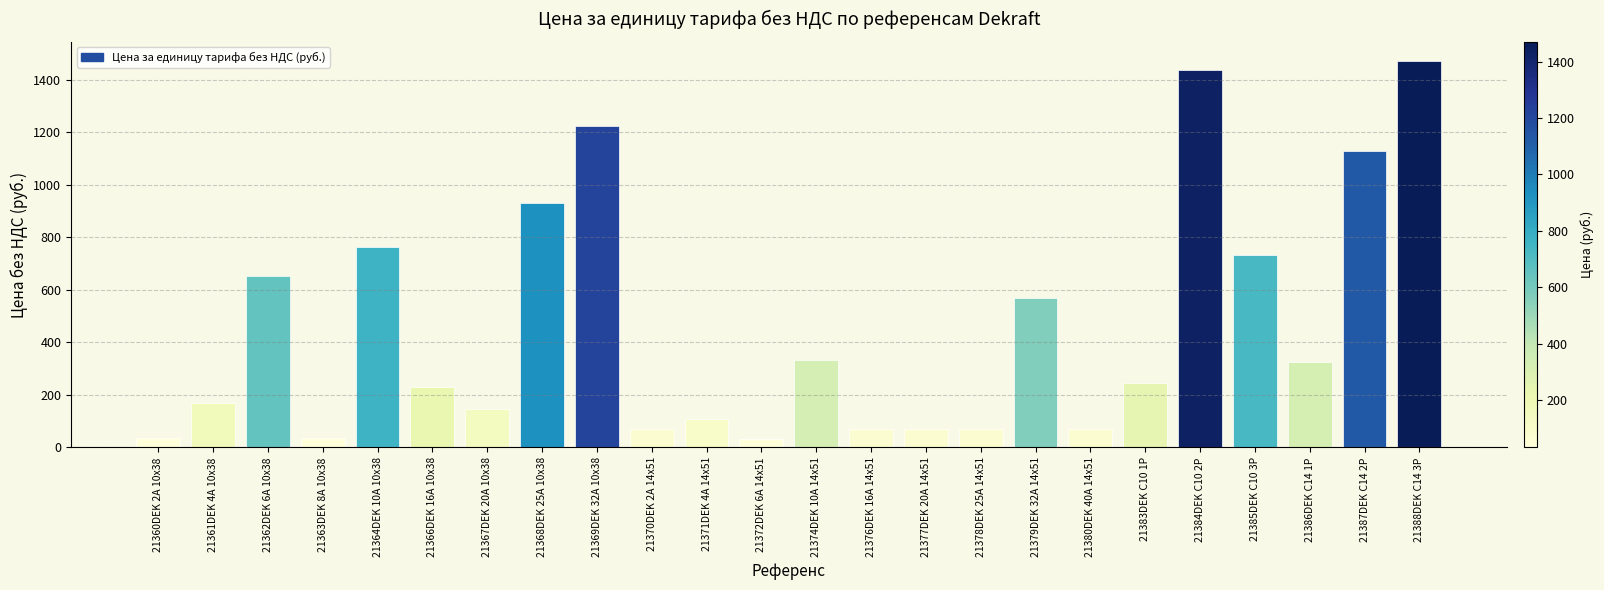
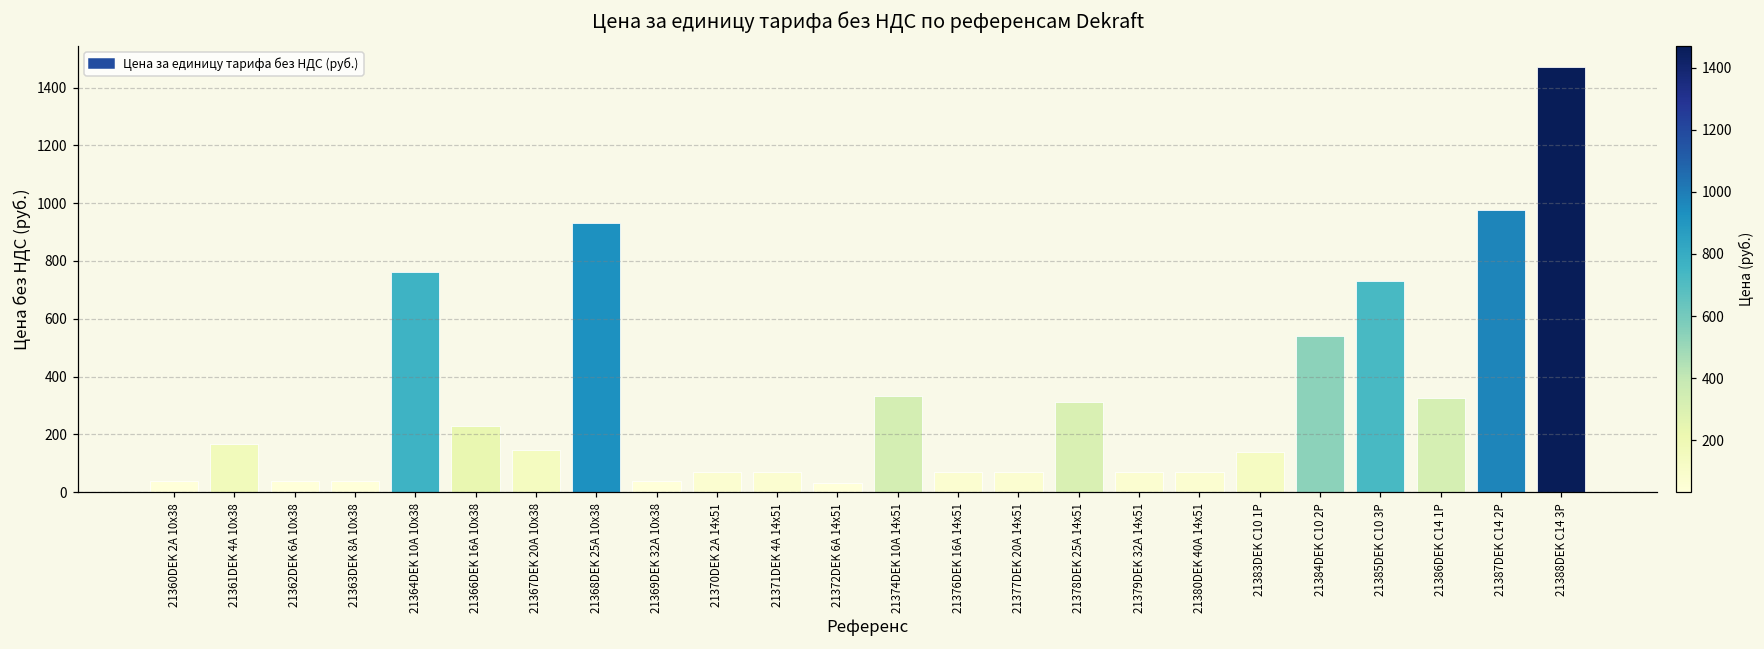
21362DEK 6A 10x38: 650 -> 40
21369DEK 32A 10x38: 1220 -> 40
21371DEK 4A 14x51: 110 -> 70
21378DEK 25A 14x51: 70 -> 310
21379DEK 32A 14x51: 570 -> 70
21383DEK C10 1P: 250 -> 140
21384DEK C10 2P: 1440 -> 540
21387DEK C14 2P: 1130 -> 980
